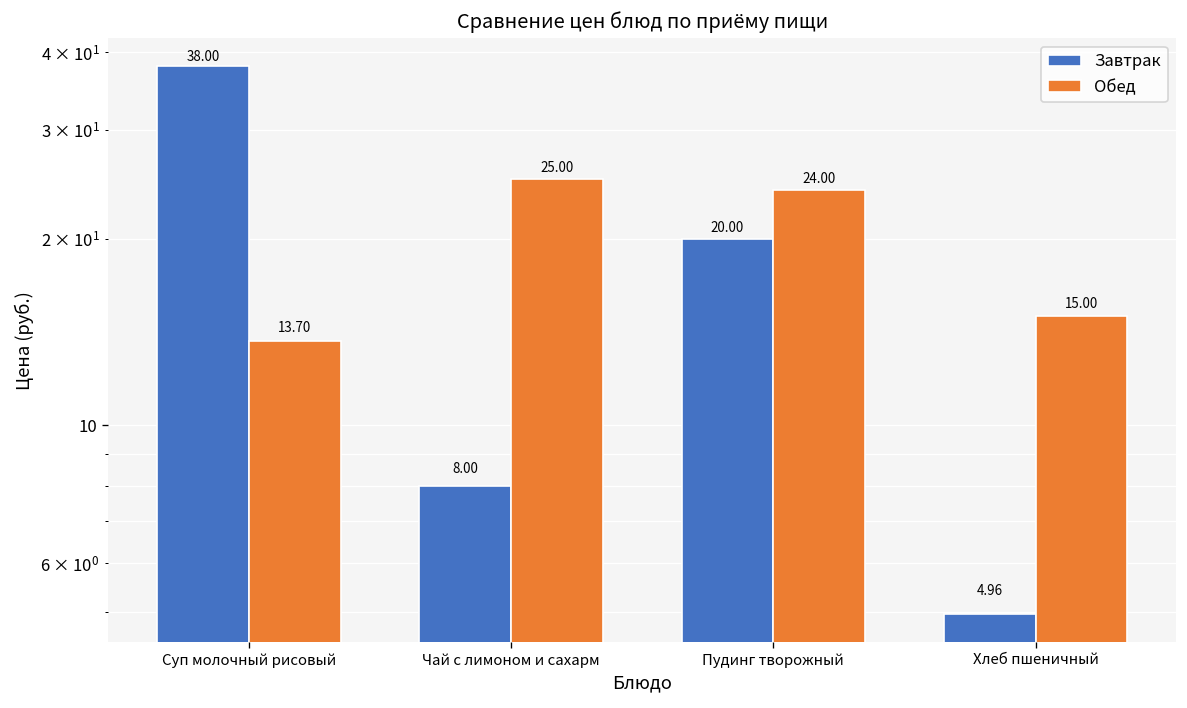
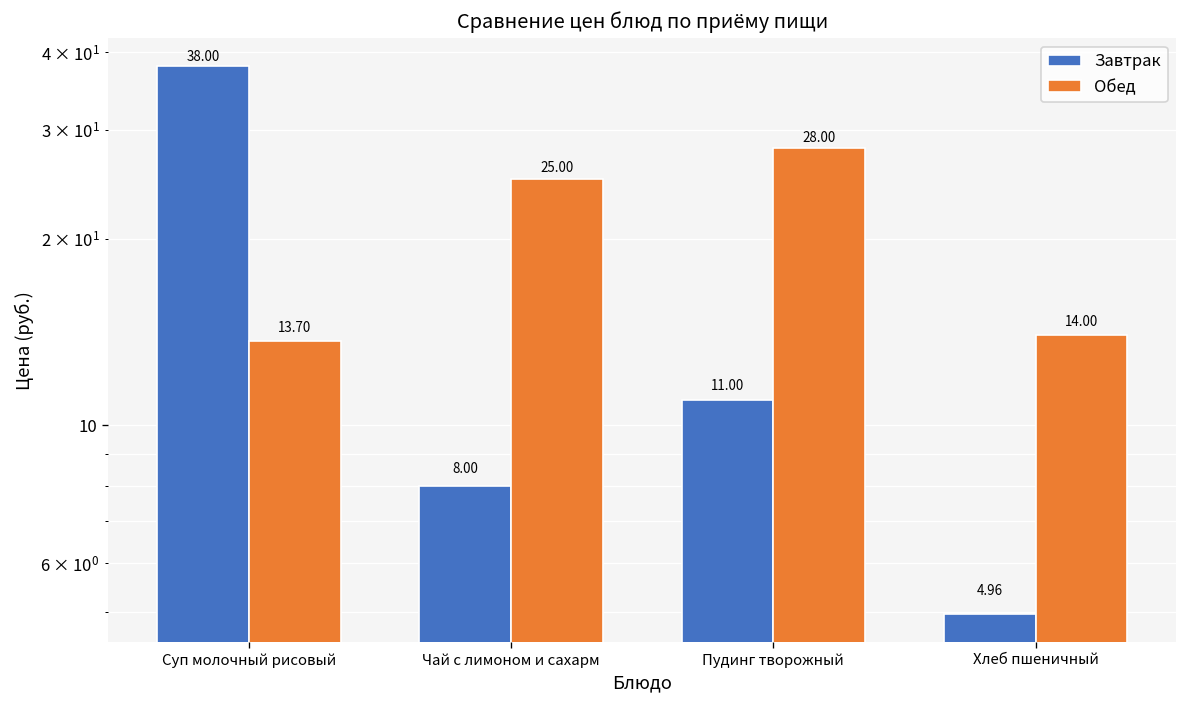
Завтрак, Пудинг творожный: 20.00 -> 11.00
Обед, Пудинг творожный: 24.00 -> 28.00
Обед, Хлеб пшеничный: 15.00 -> 14.00
